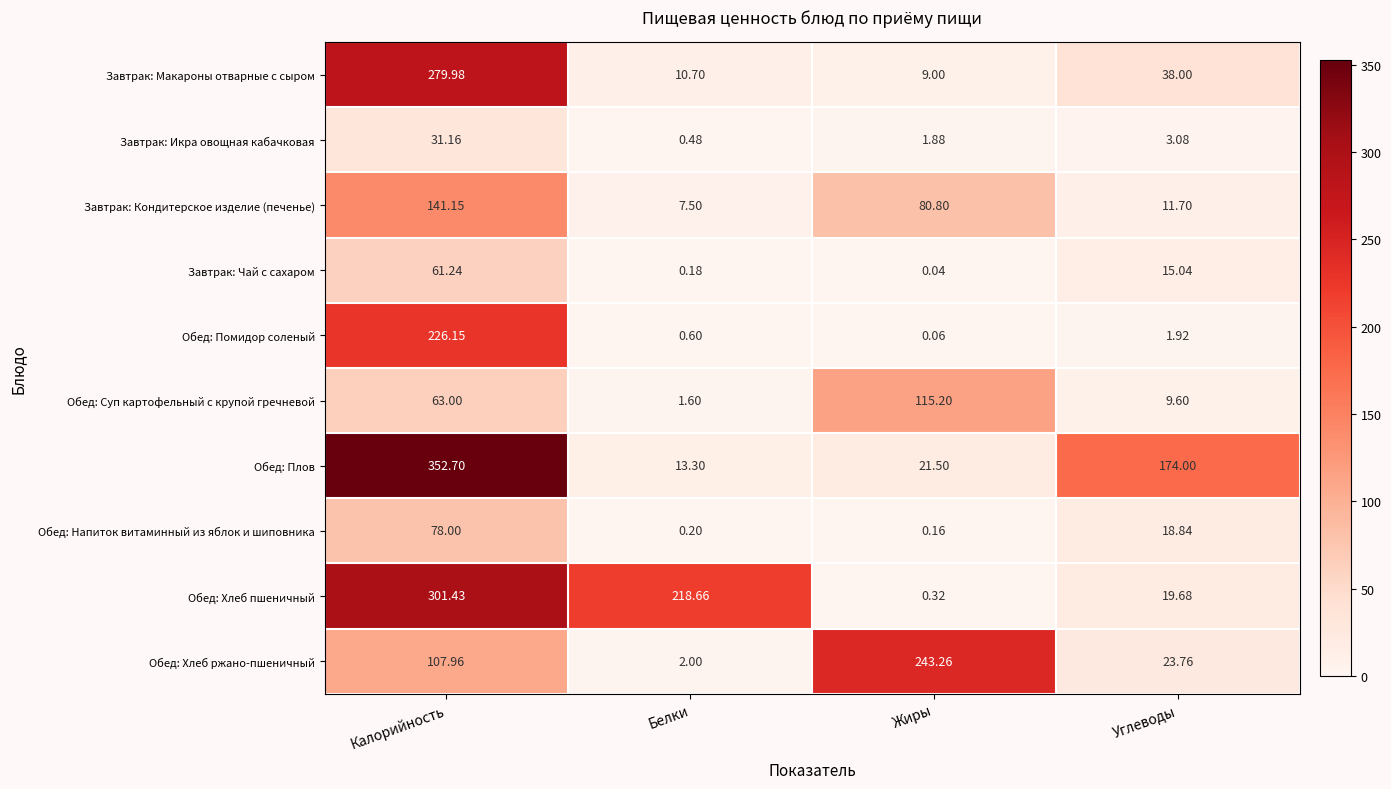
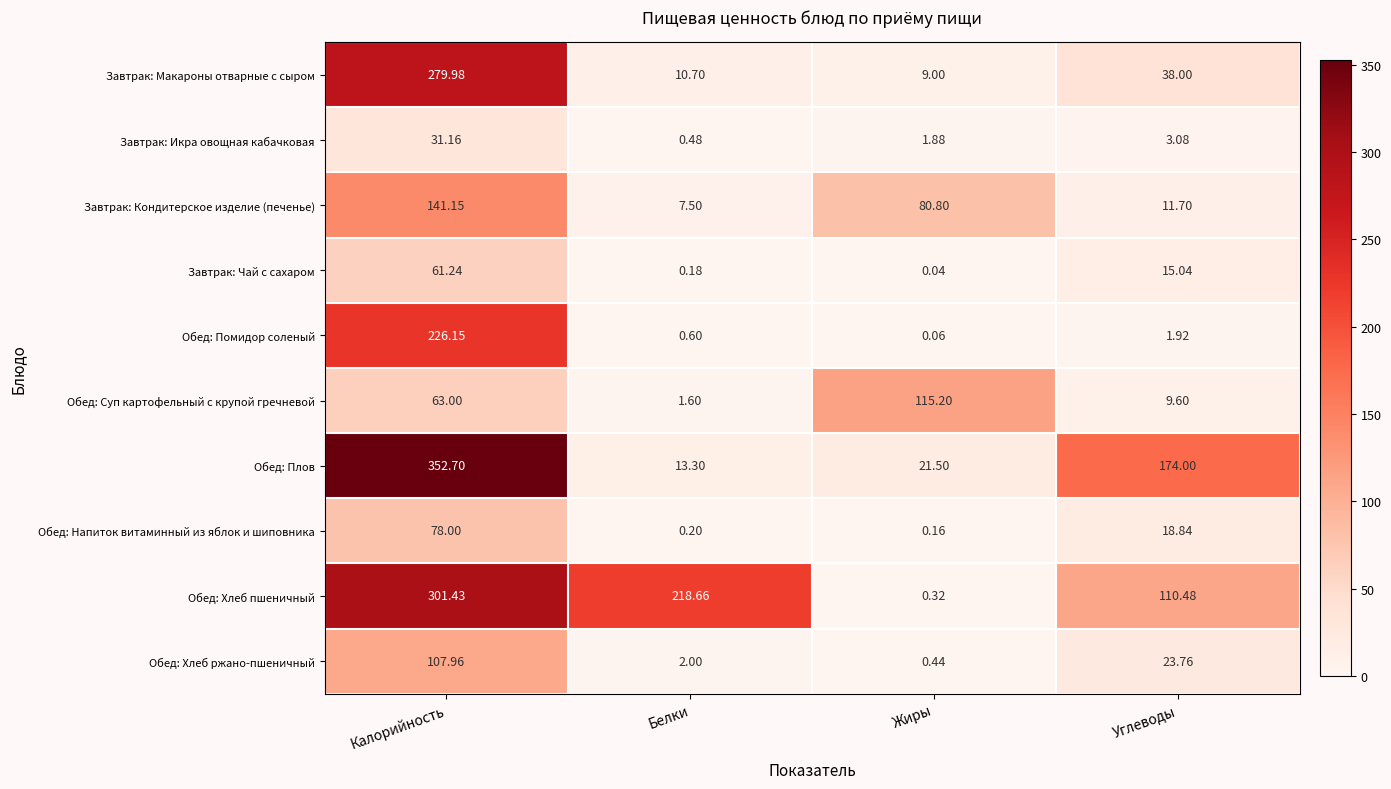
Обед: Хлеб пшеничный, Углеводы: 19.68 -> 110.48
Обед: Хлеб ржано-пшеничный, Жиры: 243.26 -> 0.44
